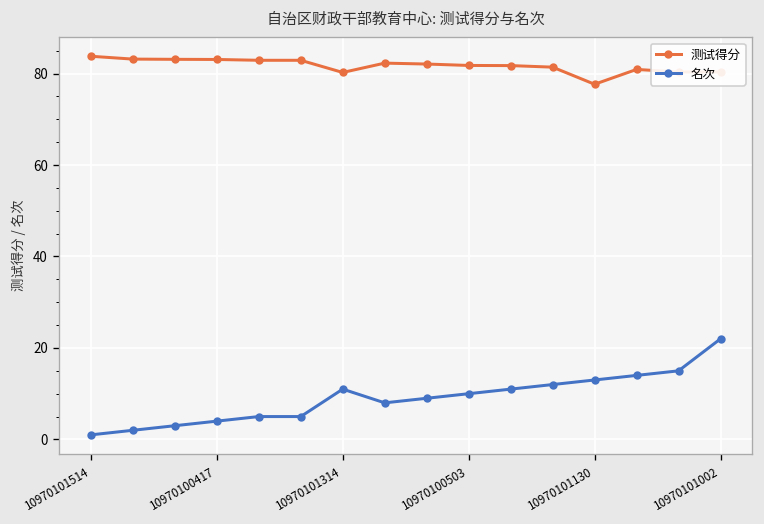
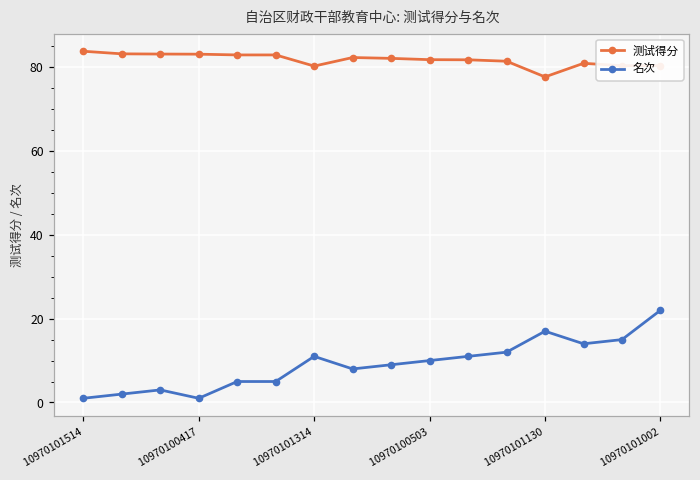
名次, 10970100417: 4 -> 1
名次, 10970101130: 13 -> 17
